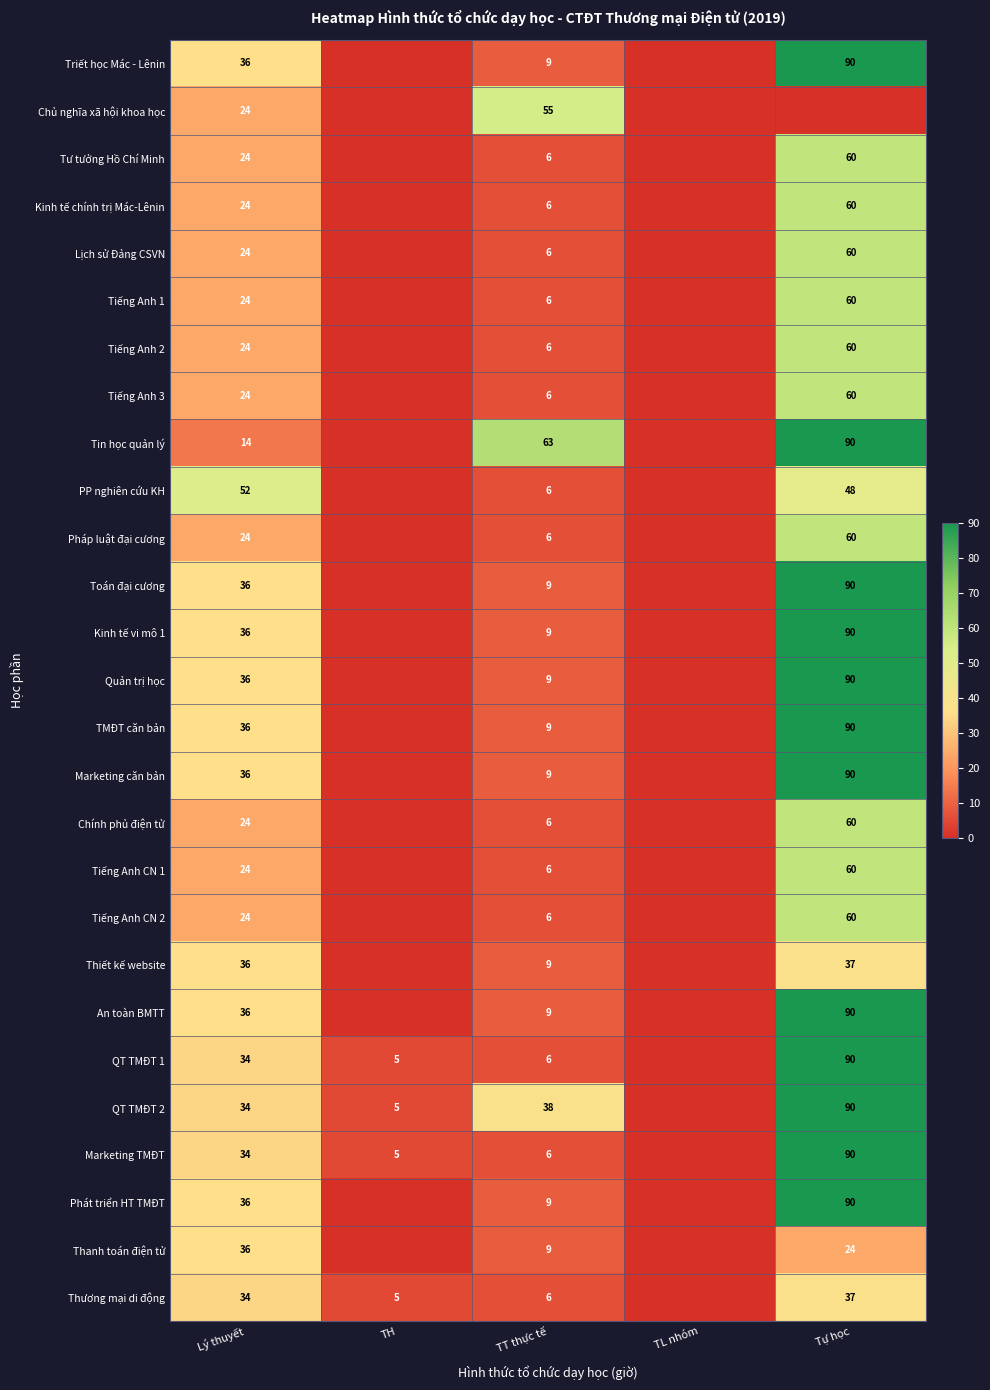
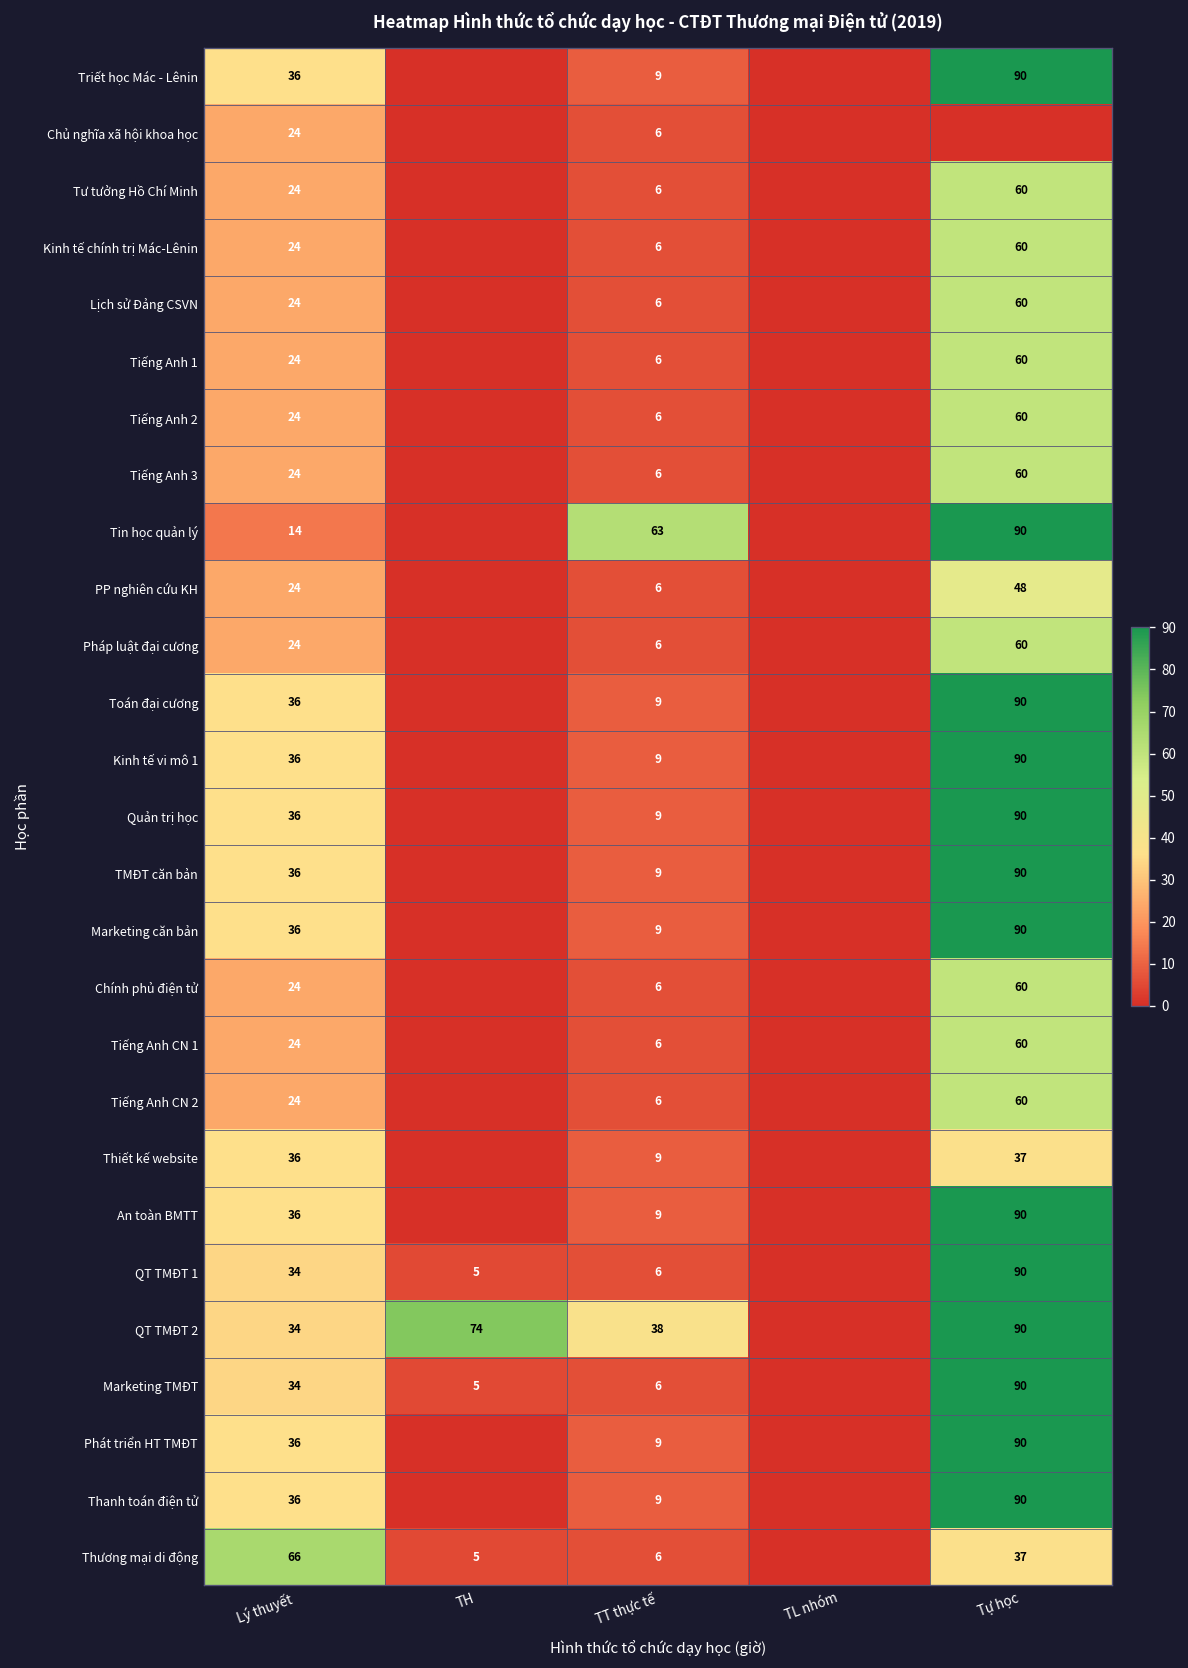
Chủ nghĩa xã hội khoa học, TT thực tế: 55 -> 6
PP nghiên cứu KH, Lý thuyết: 52 -> 24
QT TMĐT 2, TH: 5 -> 74
Thanh toán điện tử, Tự học: 24 -> 90
Thương mại di động, Lý thuyết: 34 -> 66
